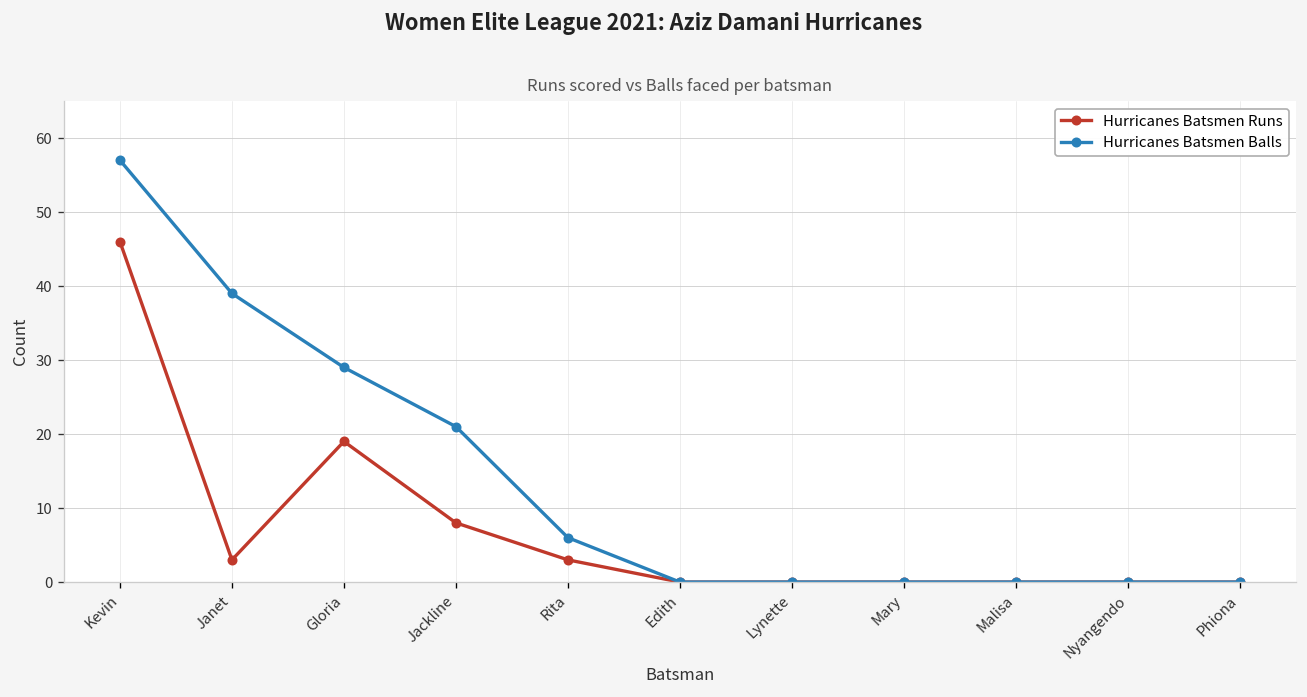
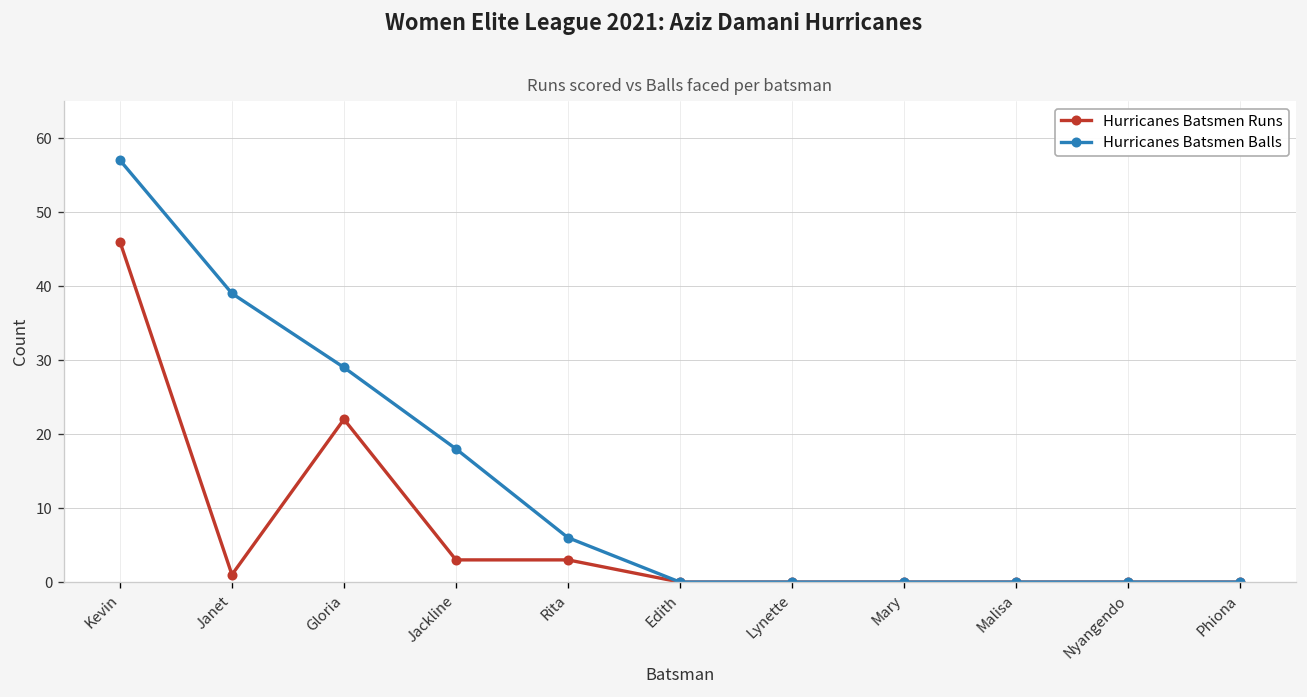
Hurricanes Batsmen Runs, Janet: 3 -> 1
Hurricanes Batsmen Runs, Gloria: 19 -> 22
Hurricanes Batsmen Runs, Jackline: 8 -> 3
Hurricanes Batsmen Balls, Jackline: 21 -> 18
